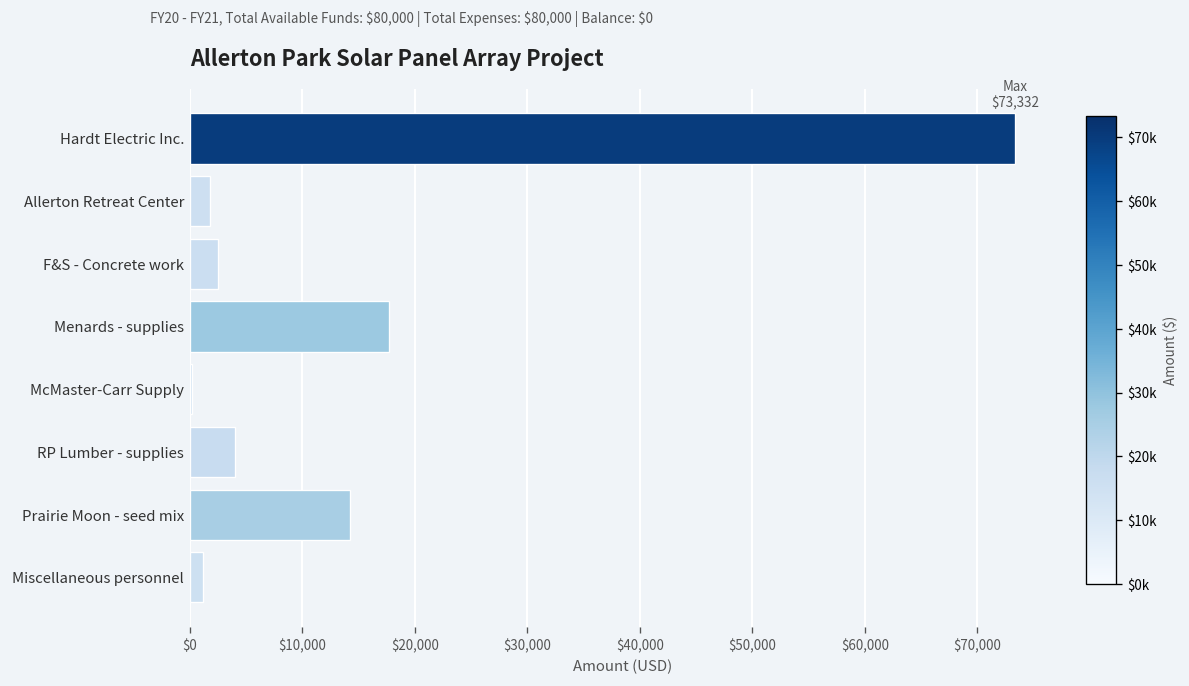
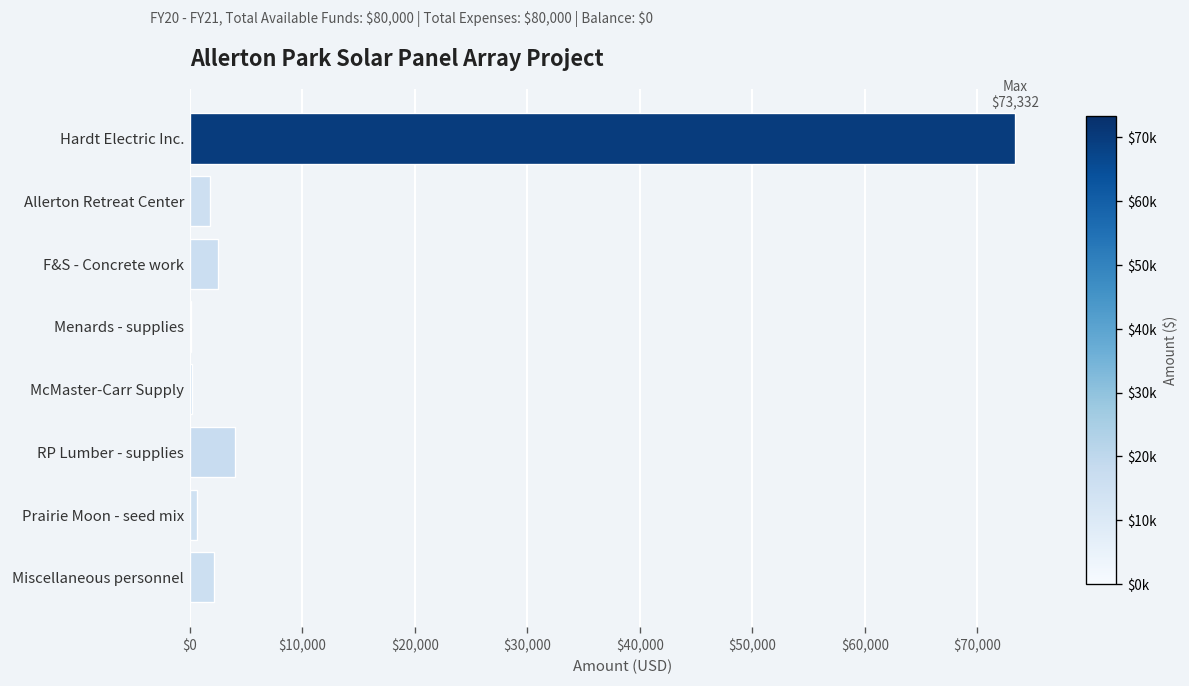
Menards - supplies: $18,000 -> $0
Prairie Moon - seed mix: $14,000 -> $1,000
Miscellaneous personnel: $1,000 -> $2,000
